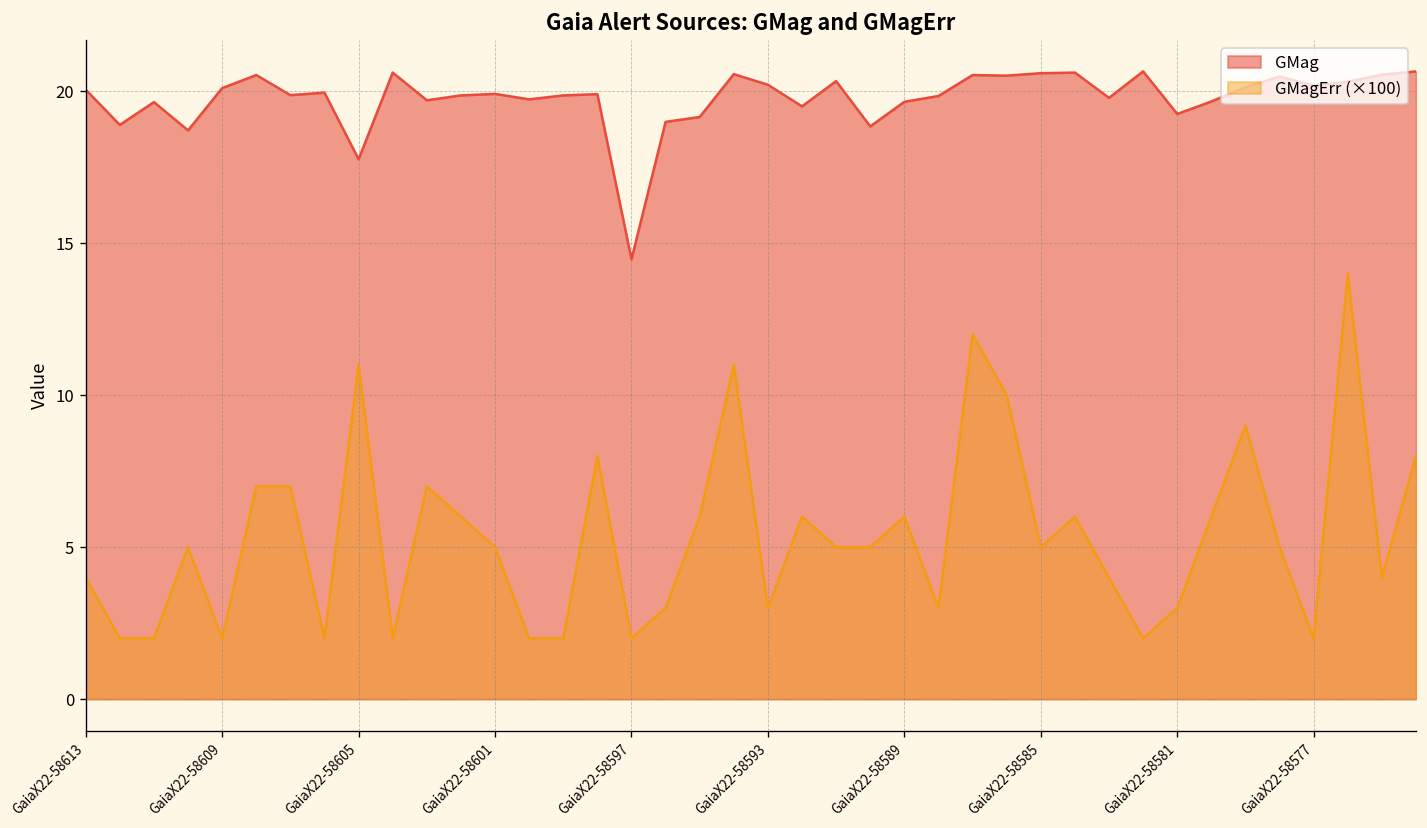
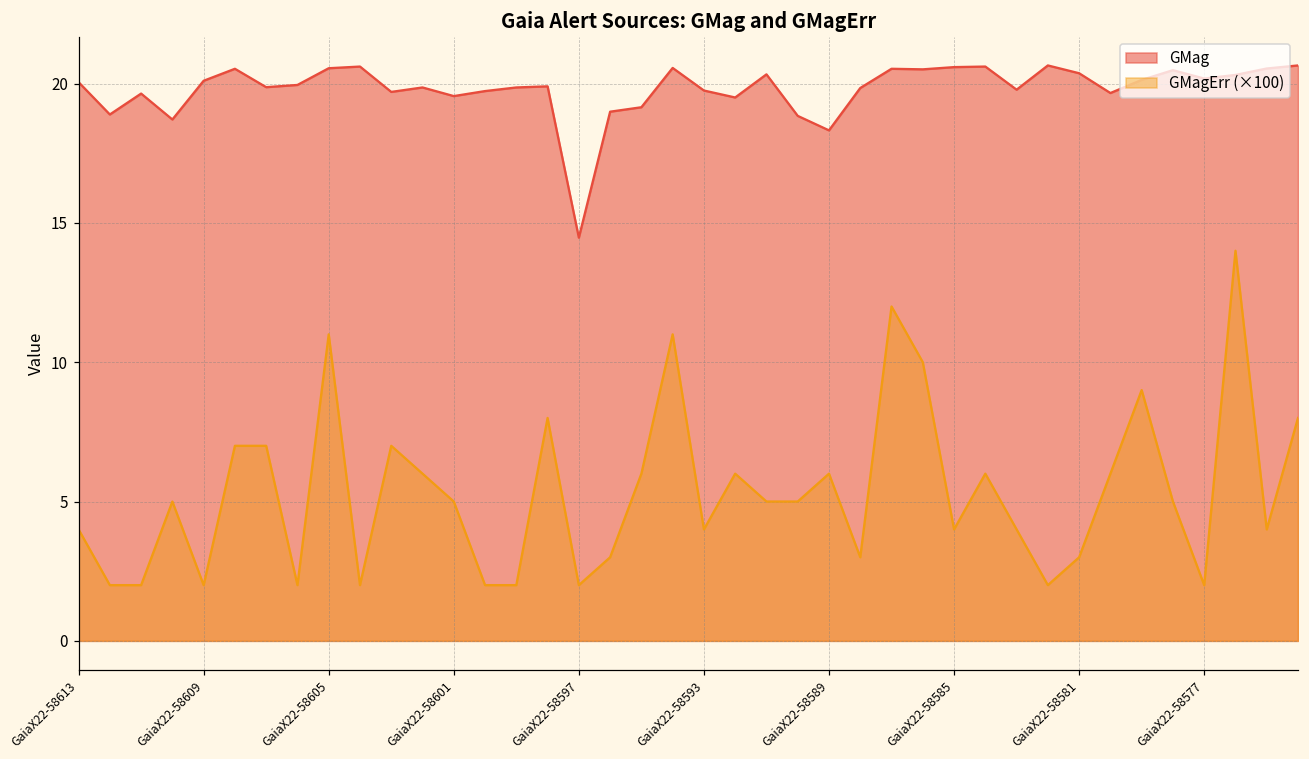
GMag, GaiaX22-58605: 17.8 -> 20.6
GMag, GaiaX22-58601: 19.9 -> 19.6
GMag, GaiaX22-58593: 20.2 -> 19.8
GMagErr (×100), GaiaX22-58593: 3.0 -> 4.0
GMag, GaiaX22-58589: 19.7 -> 18.3
GMagErr (×100), GaiaX22-58585: 5.0 -> 4.0
GMag, GaiaX22-58581: 19.3 -> 20.4
